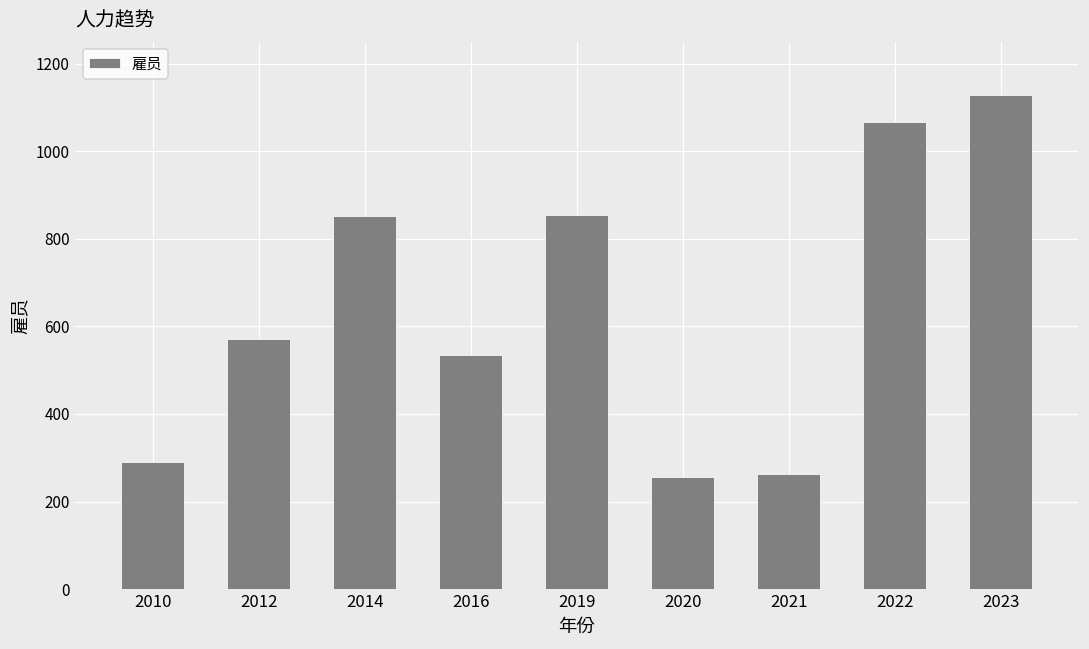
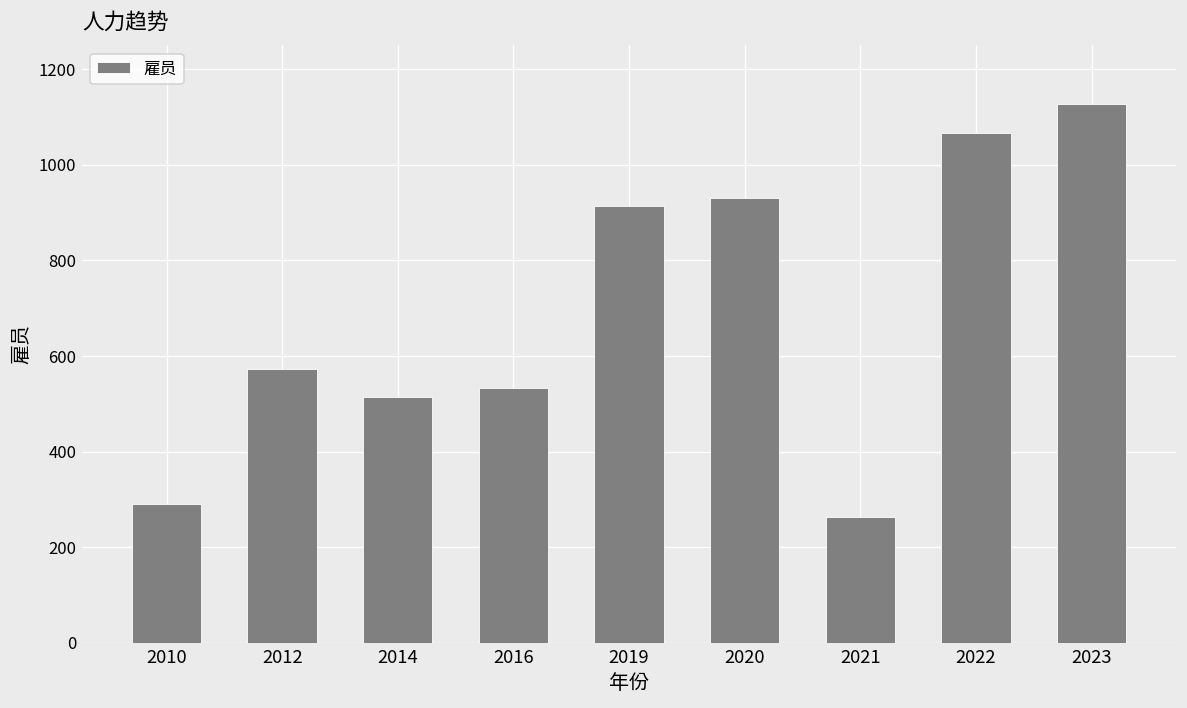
2014: 850 -> 520
2019: 860 -> 910
2020: 260 -> 930
